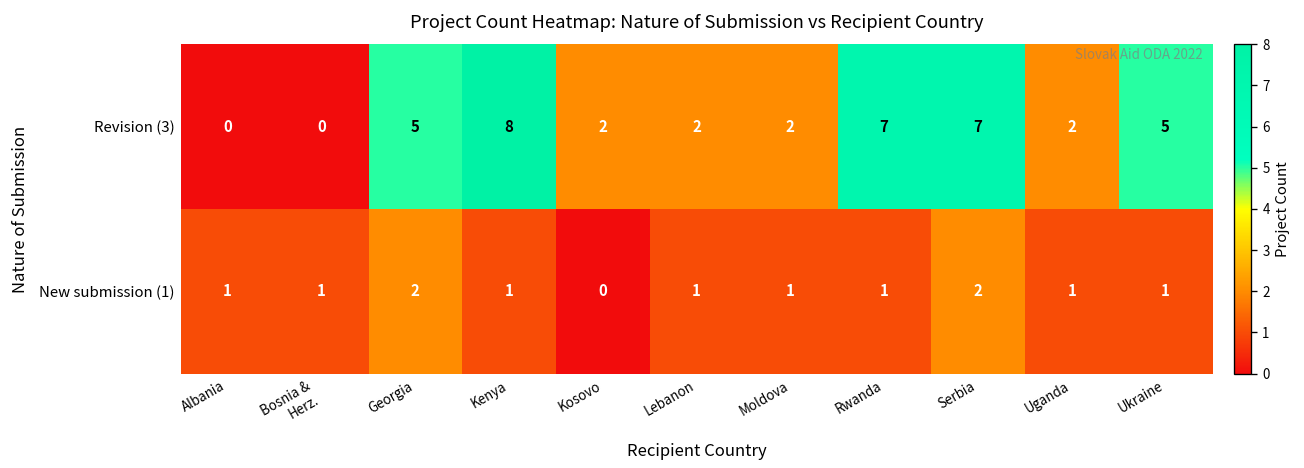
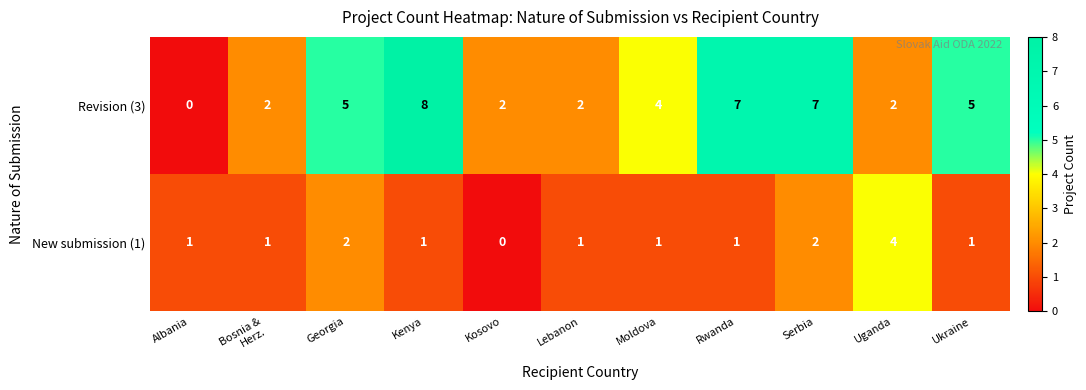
Revision (3), Bosnia & Herz.: 0 -> 2
Revision (3), Moldova: 2 -> 4
New submission (1), Uganda: 1 -> 4
